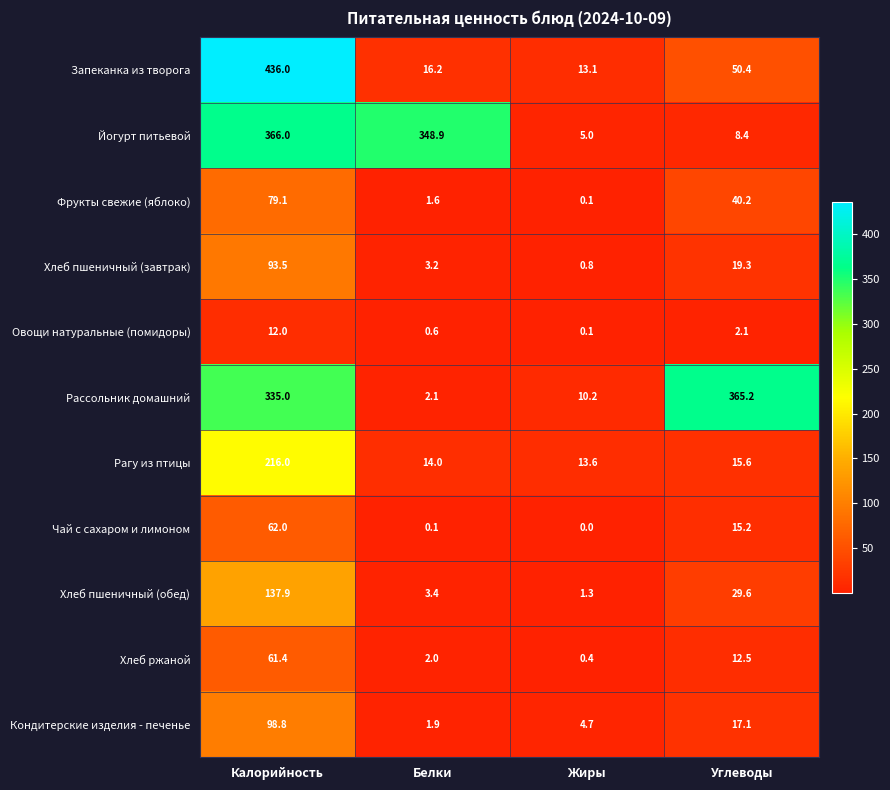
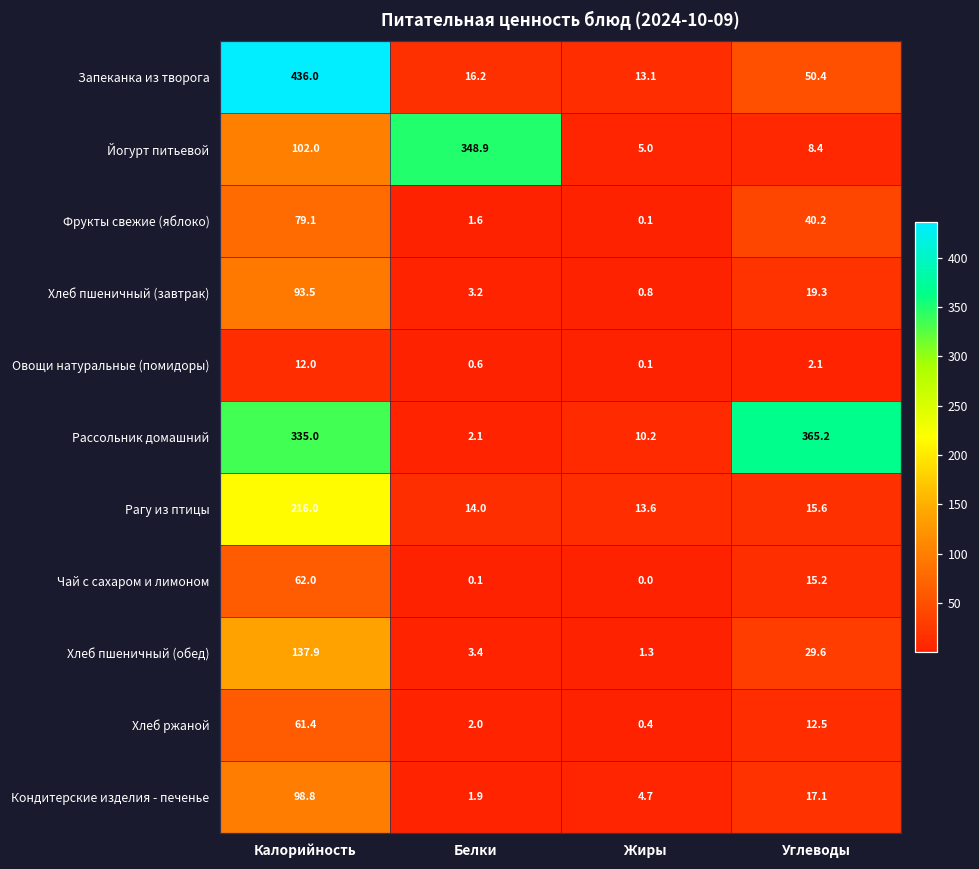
Йогурт питьевой, Калорийность: 366.0 -> 102.0
